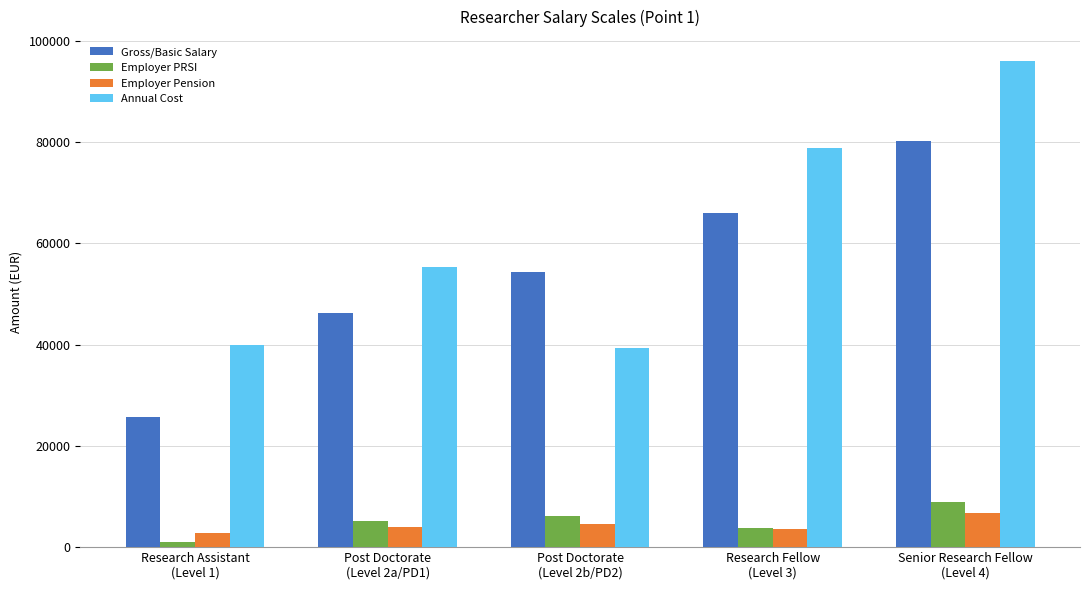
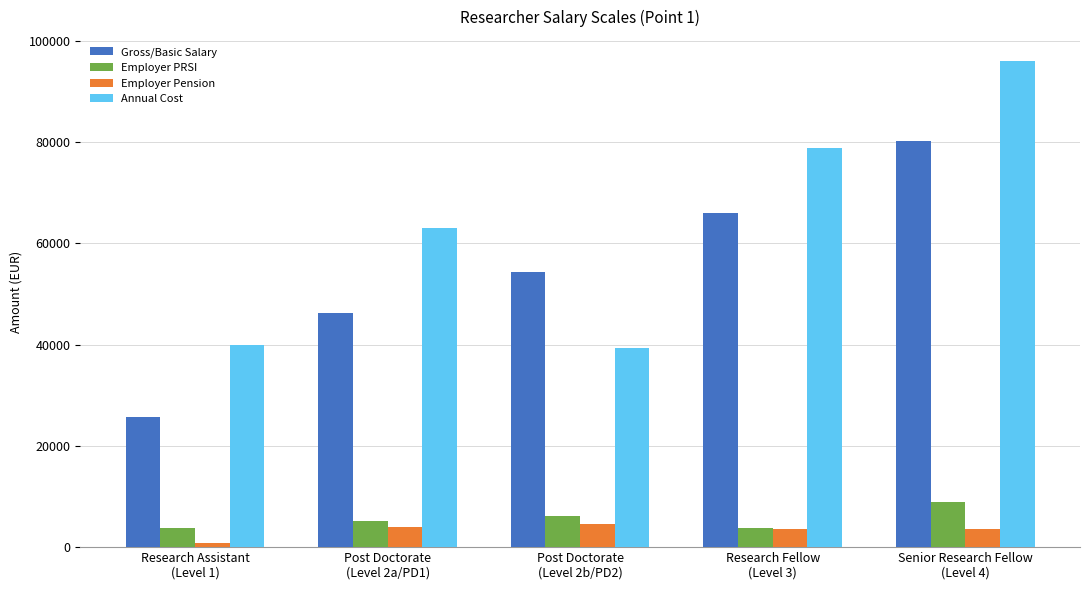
Employer PRSI, Research Assistant (Level 1): 1000 -> 4000
Employer Pension, Research Assistant (Level 1): 3000 -> 1000
Annual Cost, Post Doctorate (Level 2a/PD1): 55000 -> 63000
Employer Pension, Senior Research Fellow (Level 4): 7000 -> 4000
